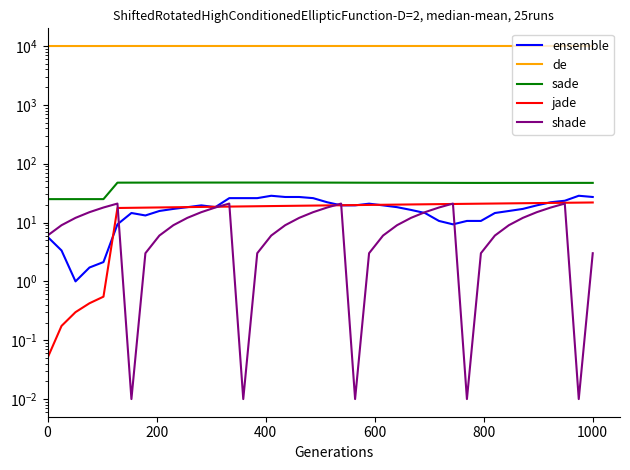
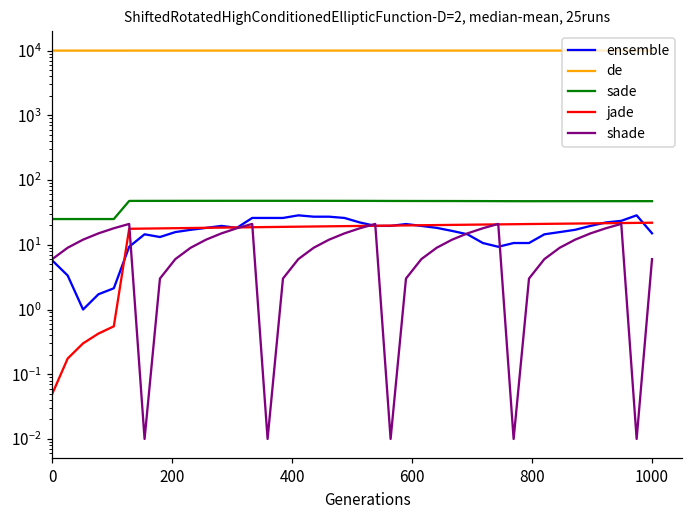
ensemble, 1000: 30 -> 15
shade, 1000: 3 -> 6
